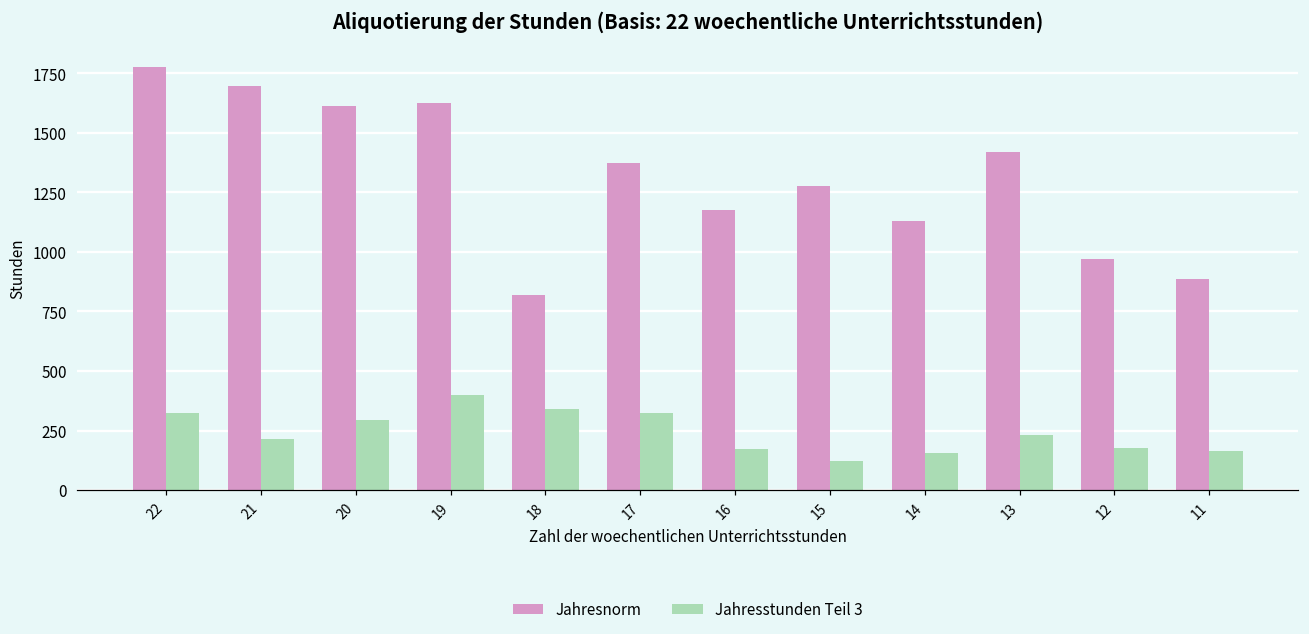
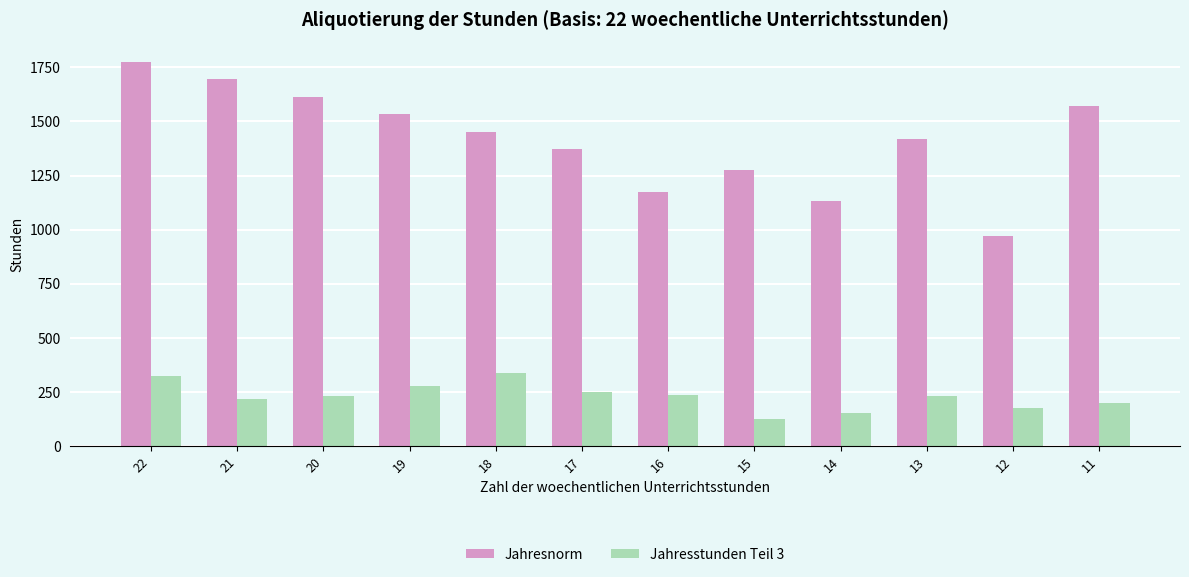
Jahresstunden Teil 3, 20: 290 -> 230
Jahresnorm, 19: 1630 -> 1530
Jahresstunden Teil 3, 19: 400 -> 280
Jahresnorm, 18: 820 -> 1450
Jahresstunden Teil 3, 17: 320 -> 250
Jahresstunden Teil 3, 16: 170 -> 240
Jahresnorm, 11: 890 -> 1570
Jahresstunden Teil 3, 11: 160 -> 200
